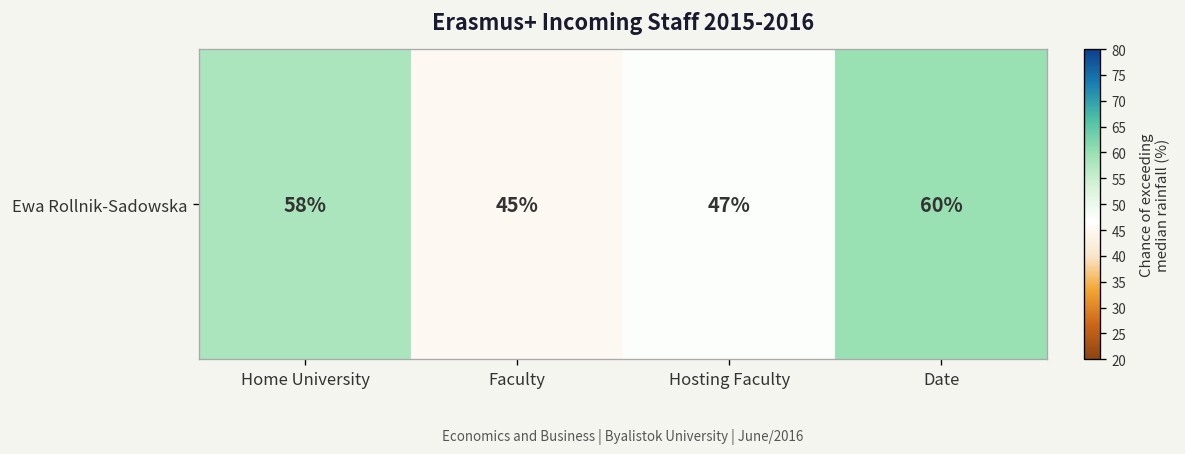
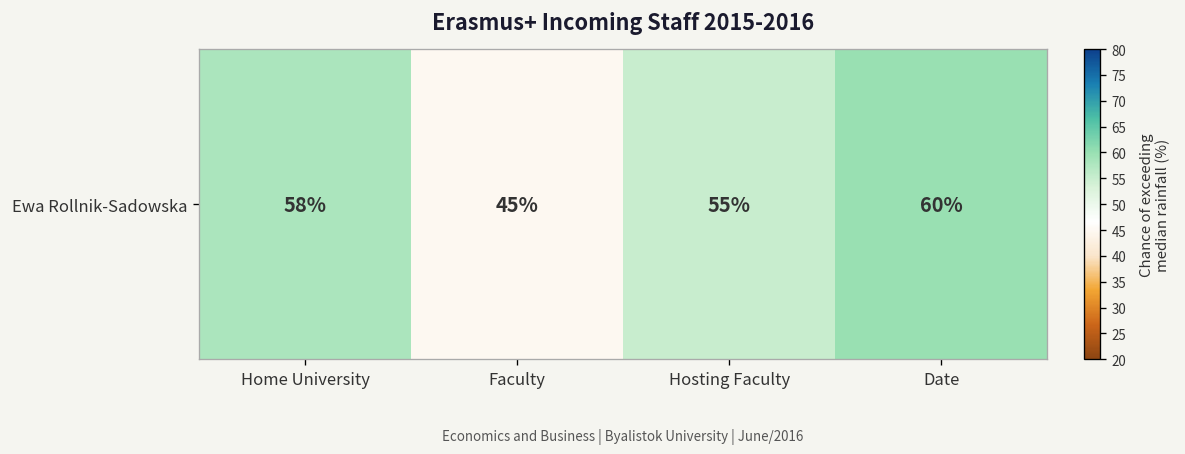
Ewa Rollnik-Sadowska, Hosting Faculty: 47% -> 55%
